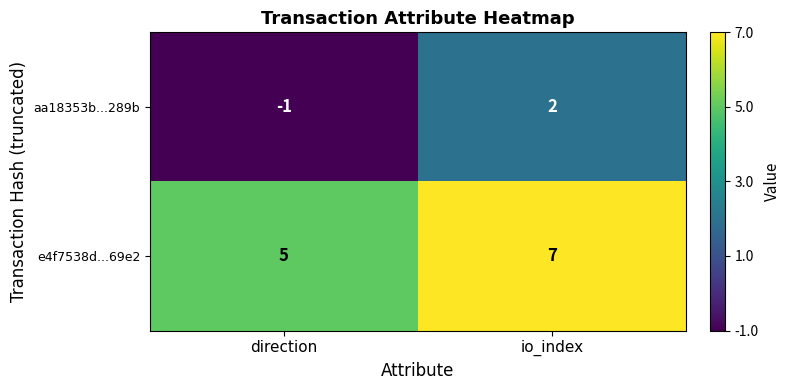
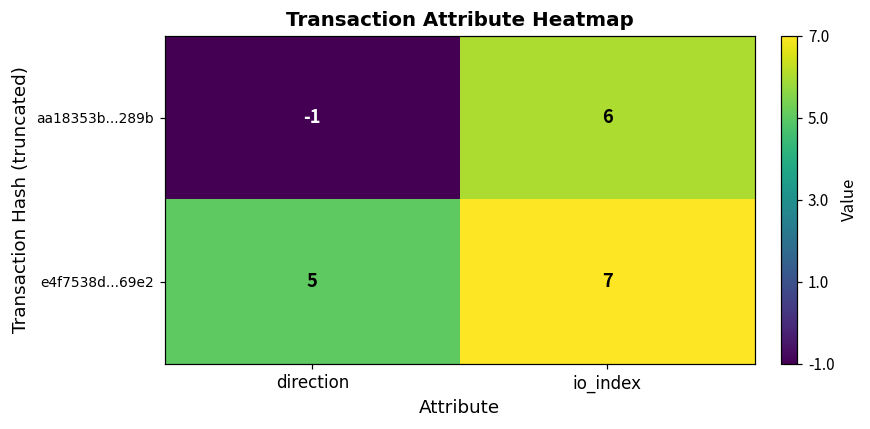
aa18353b...289b, io_index: 2 -> 6
